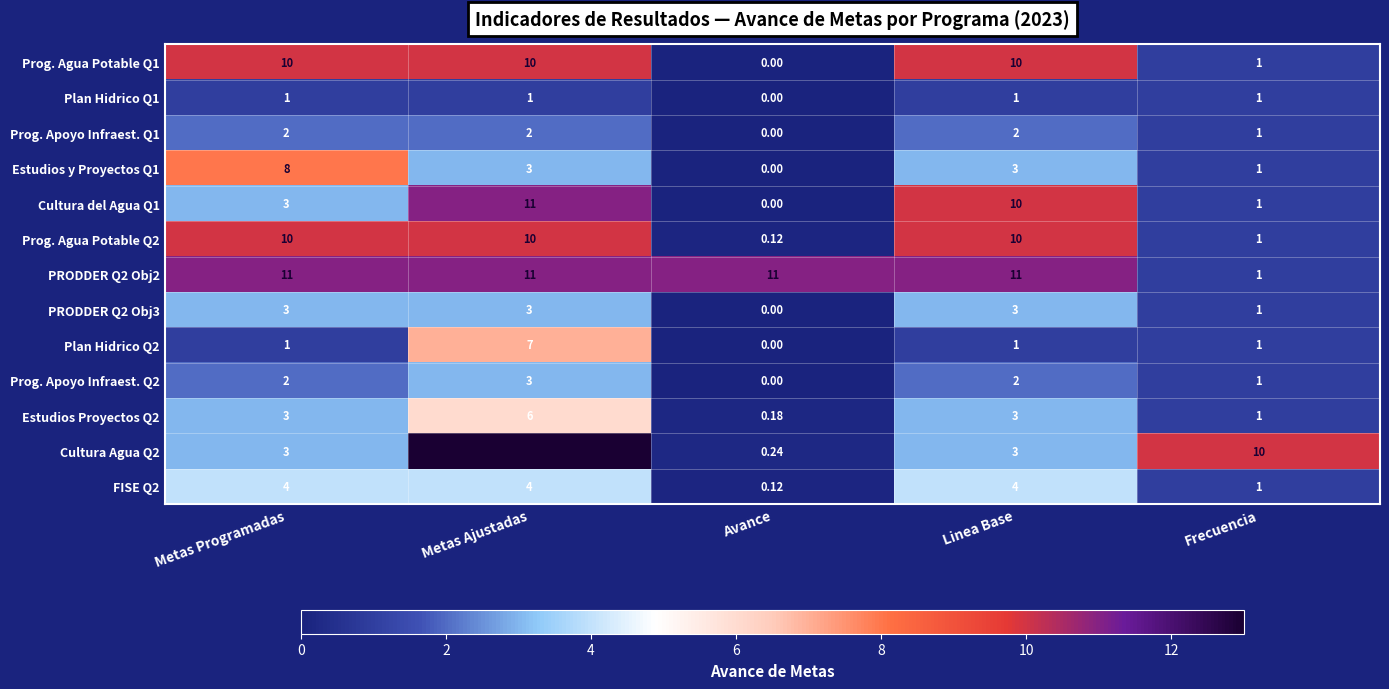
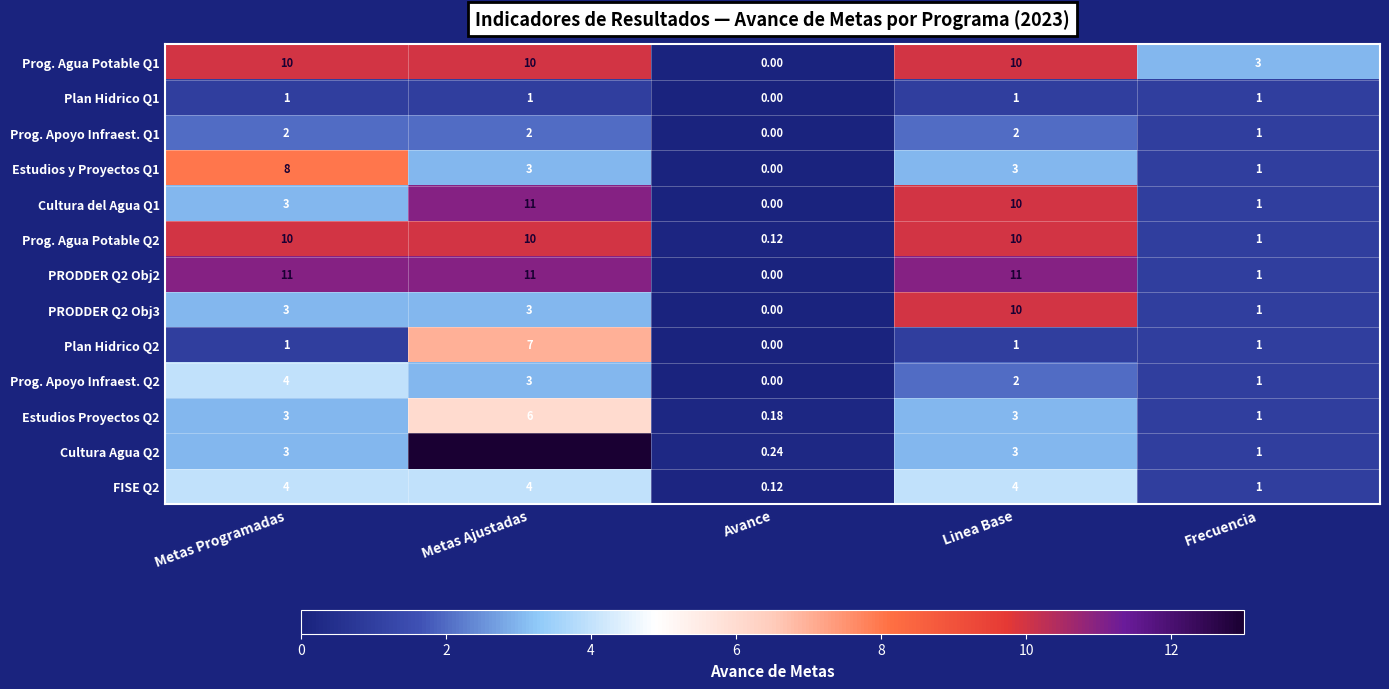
Prog. Agua Potable Q1, Frecuencia: 1 -> 3
PRODDER Q2 Obj2, Avance: 11 -> 0.00
PRODDER Q2 Obj3, Linea Base: 3 -> 10
Prog. Apoyo Infraest. Q2, Metas Programadas: 2 -> 4
Cultura Agua Q2, Frecuencia: 10 -> 1
